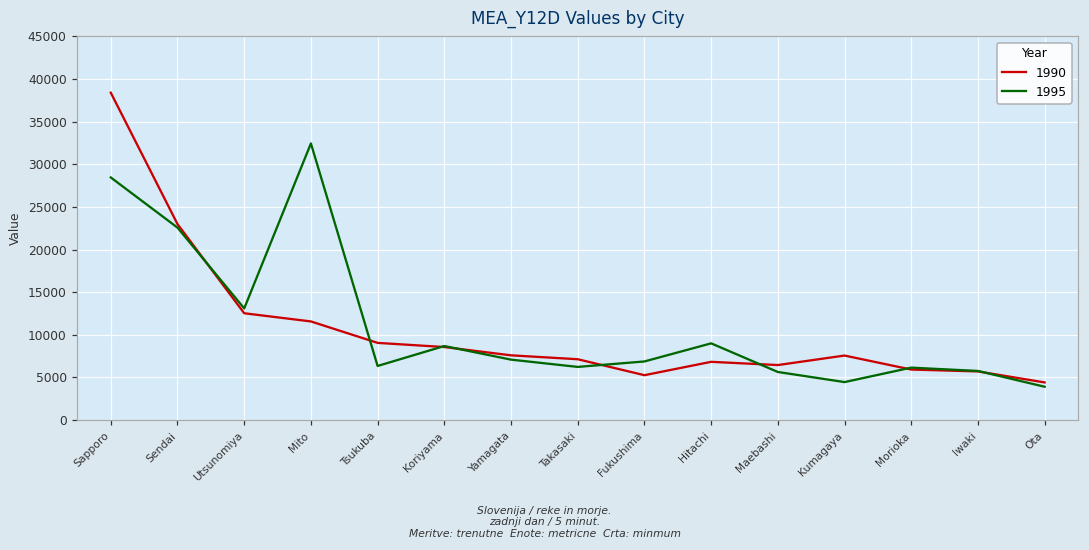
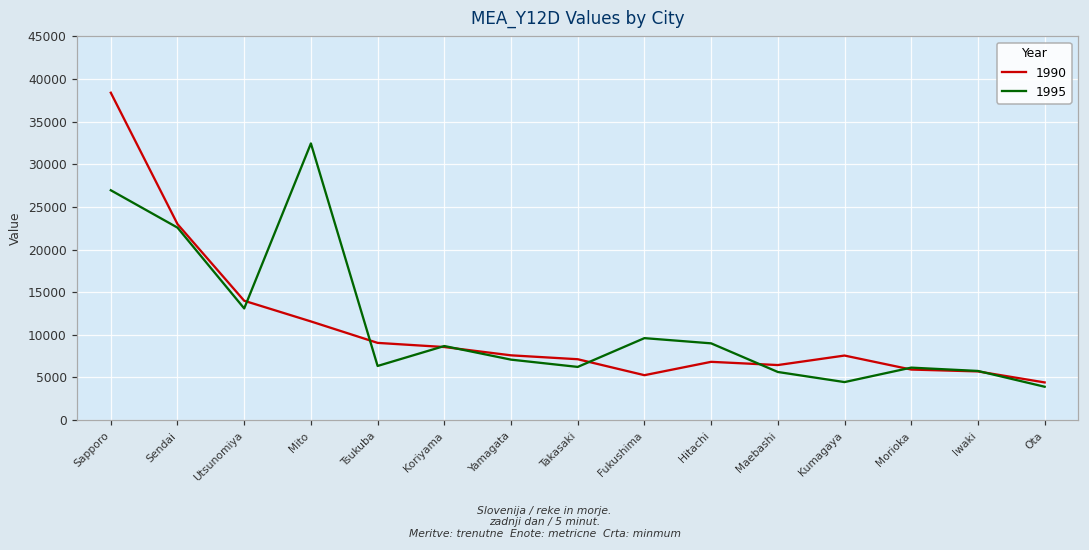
1995, Sapporo: 28000 -> 27000
1990, Utsunomiya: 13000 -> 14000
1995, Fukushima: 7000 -> 10000
